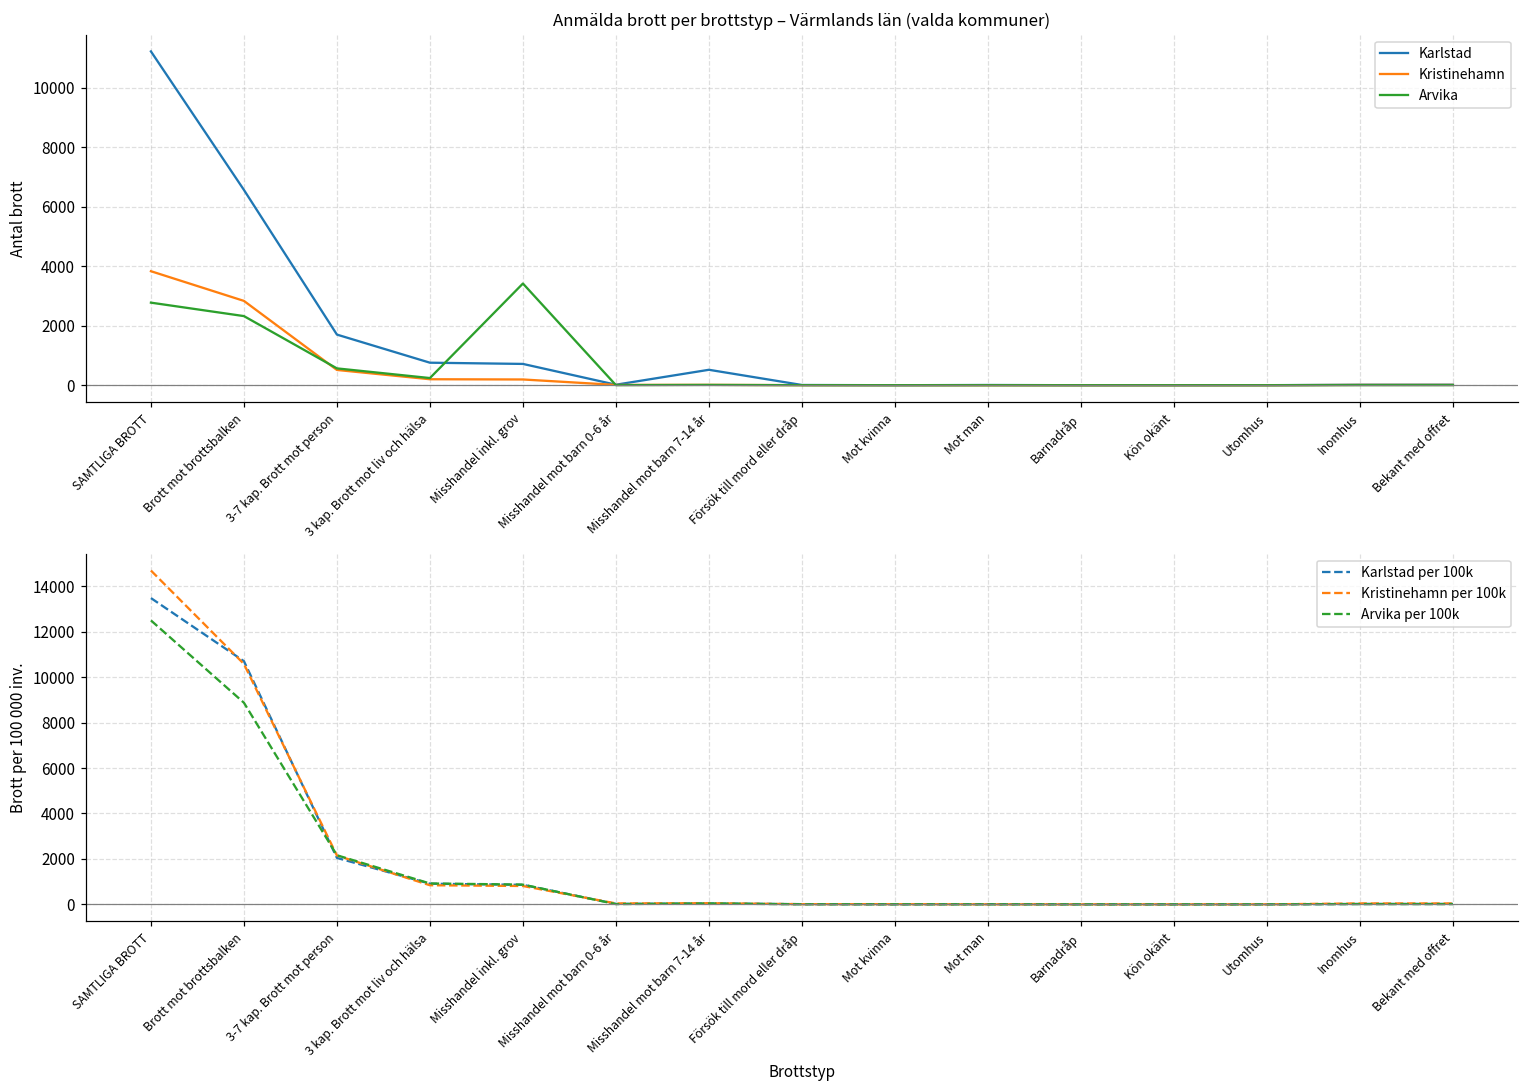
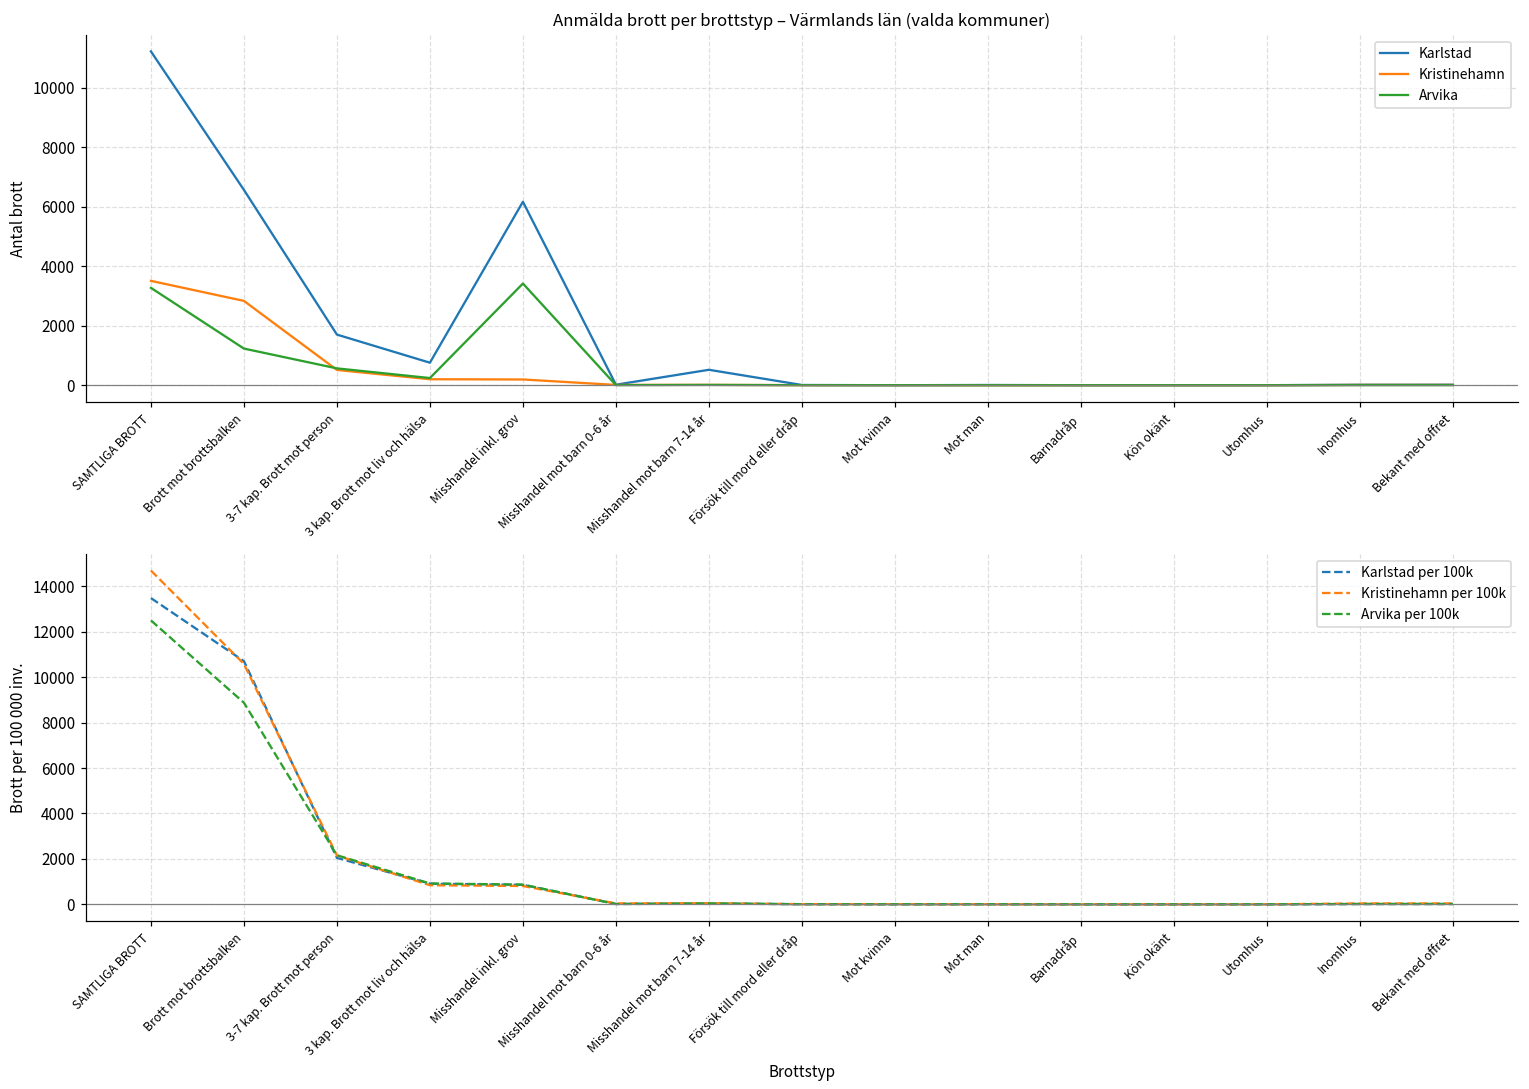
Anmälda brott per brottstyp – Värmlands län (valda kommuner), Kristinehamn, SAMTLIGA BROTT: 3800 -> 3500
Anmälda brott per brottstyp – Värmlands län (valda kommuner), Arvika, SAMTLIGA BROTT: 2800 -> 3300
Anmälda brott per brottstyp – Värmlands län (valda kommuner), Arvika, Brott mot brottsbalken: 2300 -> 1200
Anmälda brott per brottstyp – Värmlands län (valda kommuner), Karlstad, Misshandel inkl. grov: 700 -> 6200
